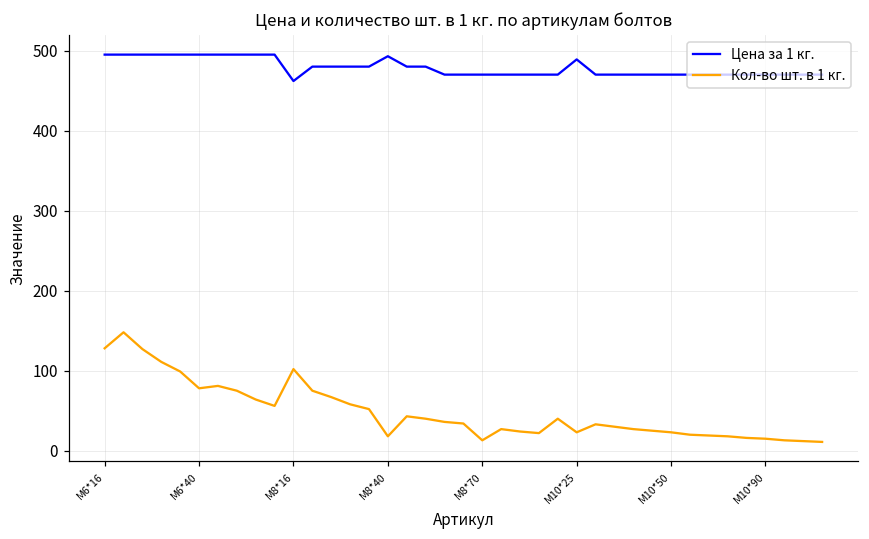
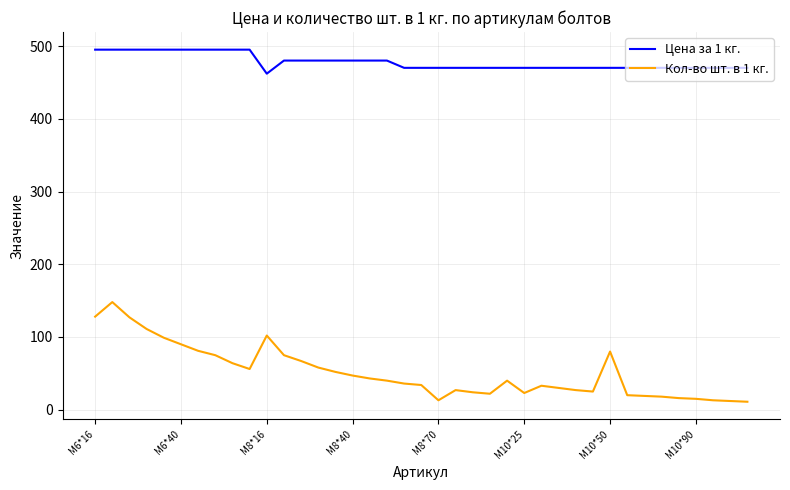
Кол-во шт. в 1 кг., М6*40: 80 -> 90
Цена за 1 кг., М8*40: 490 -> 480
Кол-во шт. в 1 кг., М8*40: 20 -> 50
Цена за 1 кг., М10*25: 490 -> 470
Кол-во шт. в 1 кг., М10*50: 20 -> 80
